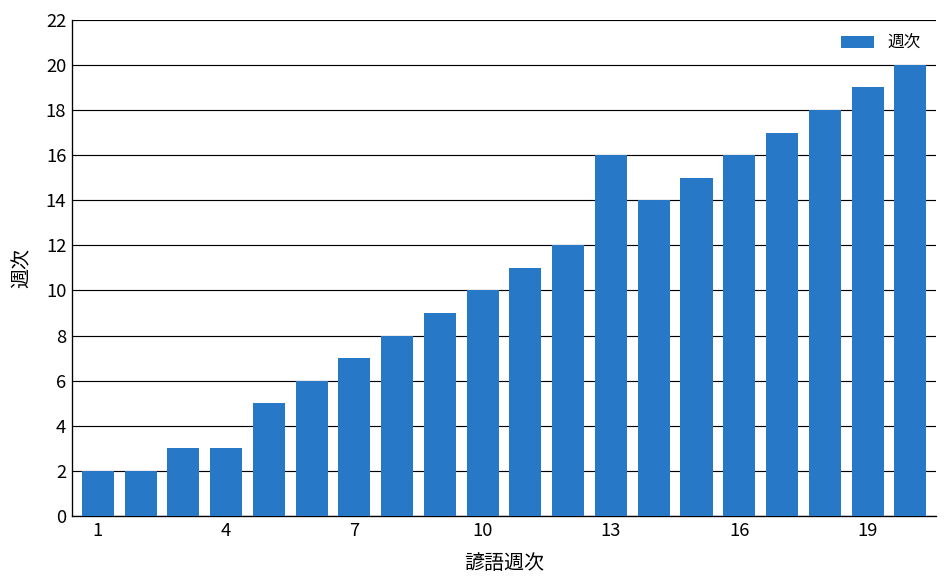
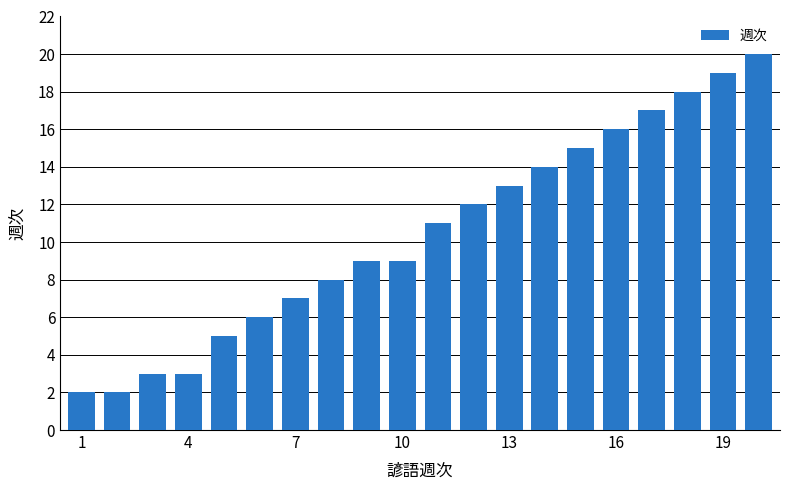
10: 10 -> 9
13: 16 -> 13
